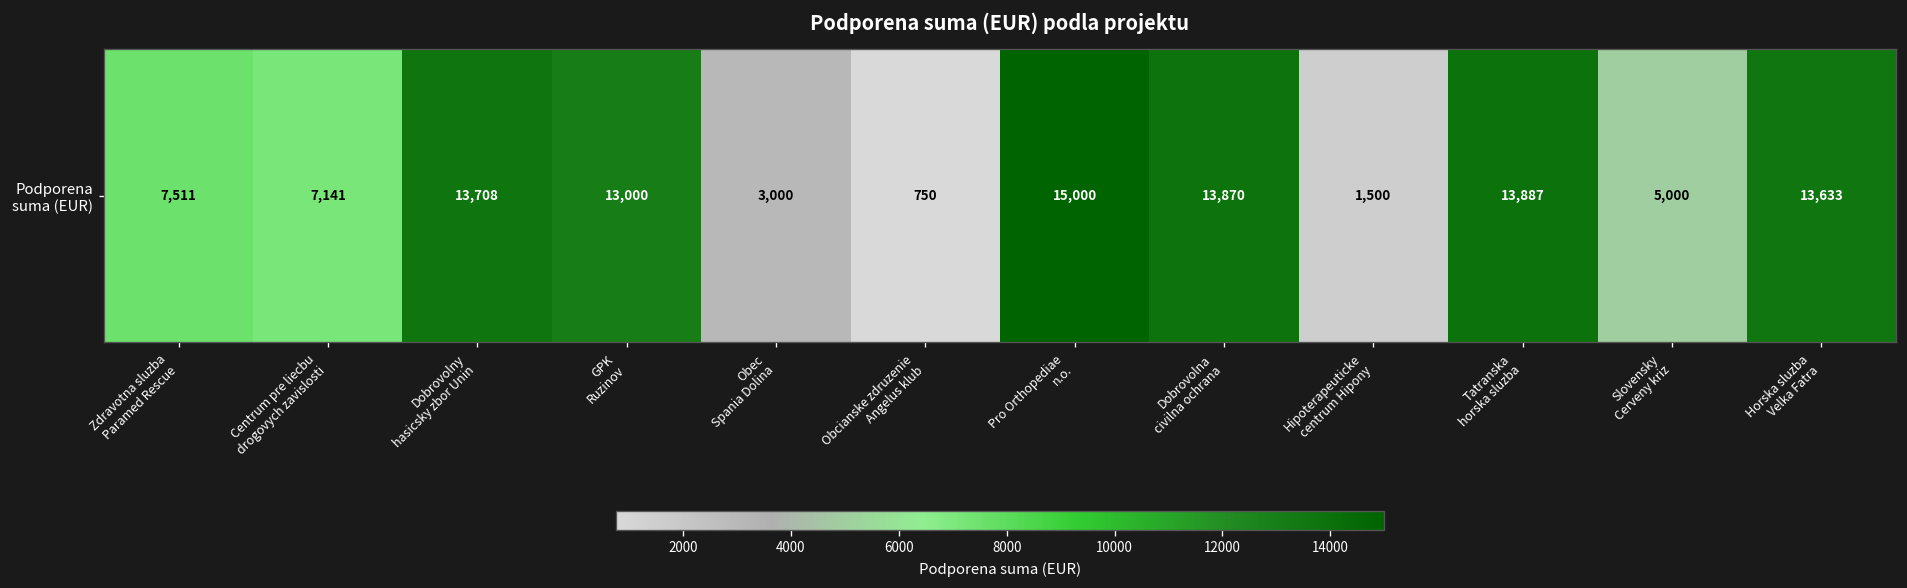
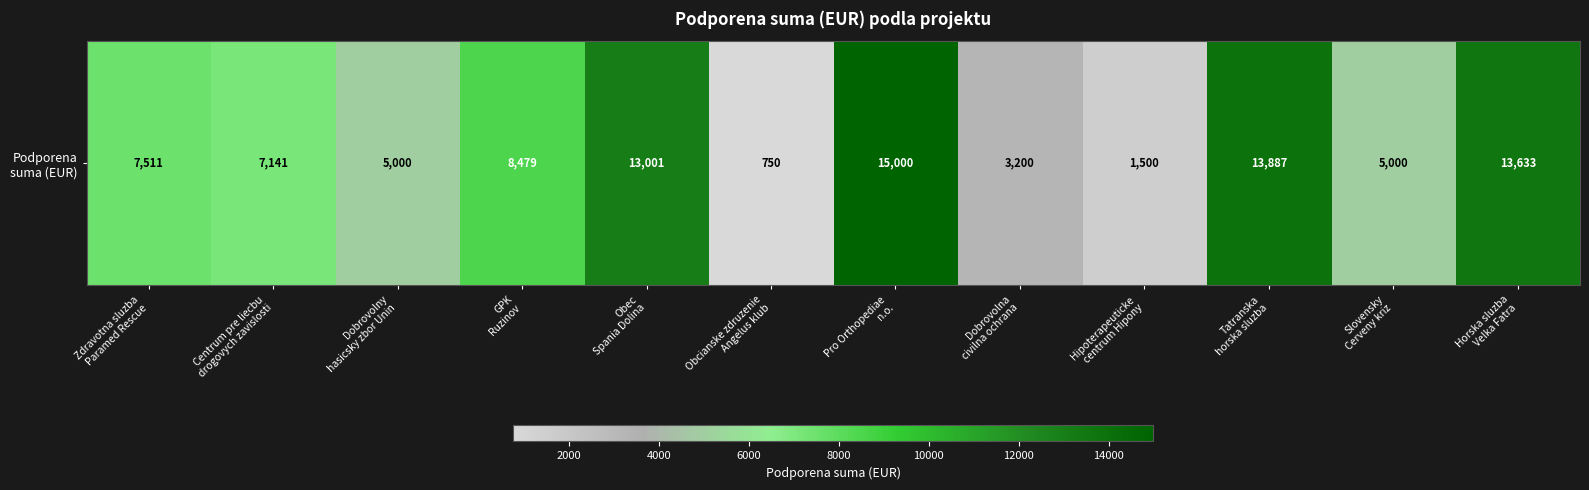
Podporena suma (EUR), Dobrovolny hasicsky zbor Unin: 13,708 -> 5,000
Podporena suma (EUR), GPK Ruzinov: 13,000 -> 8,479
Podporena suma (EUR), Obec Spania Dolina: 3,000 -> 13,001
Podporena suma (EUR), Dobrovolna civilna ochrana: 13,870 -> 3,200
